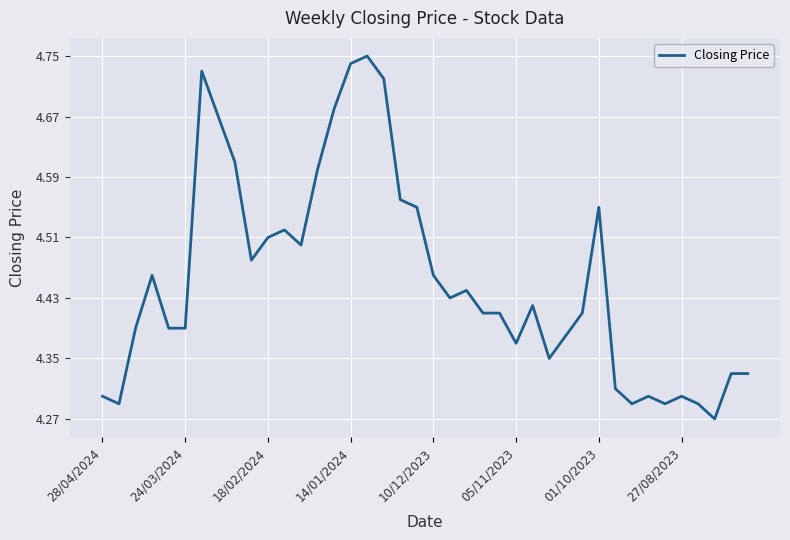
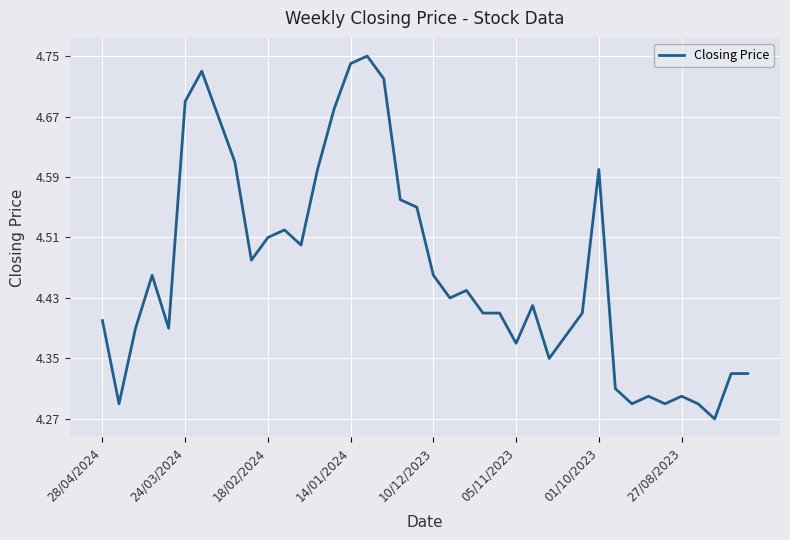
28/04/2024: 4.3 -> 4.4
24/03/2024: 4.39 -> 4.69
01/10/2023: 4.55 -> 4.60
